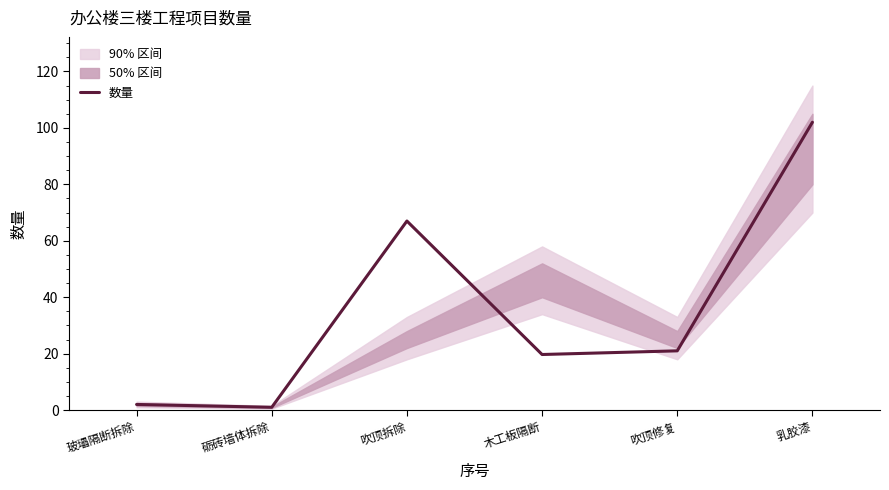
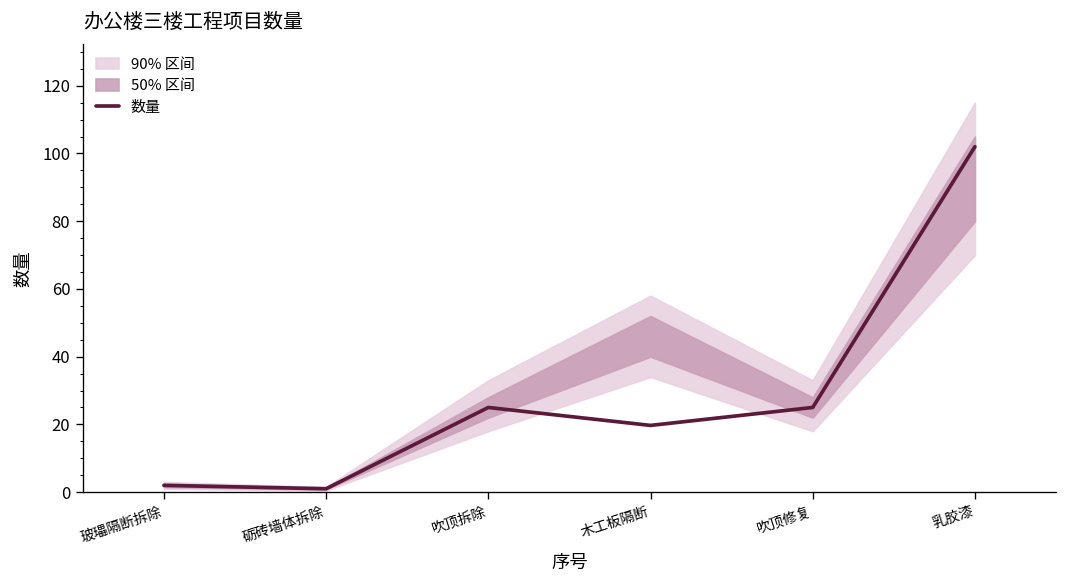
数量, 吹顶拆除: 67 -> 25
数量, 吹顶修复: 21 -> 25
